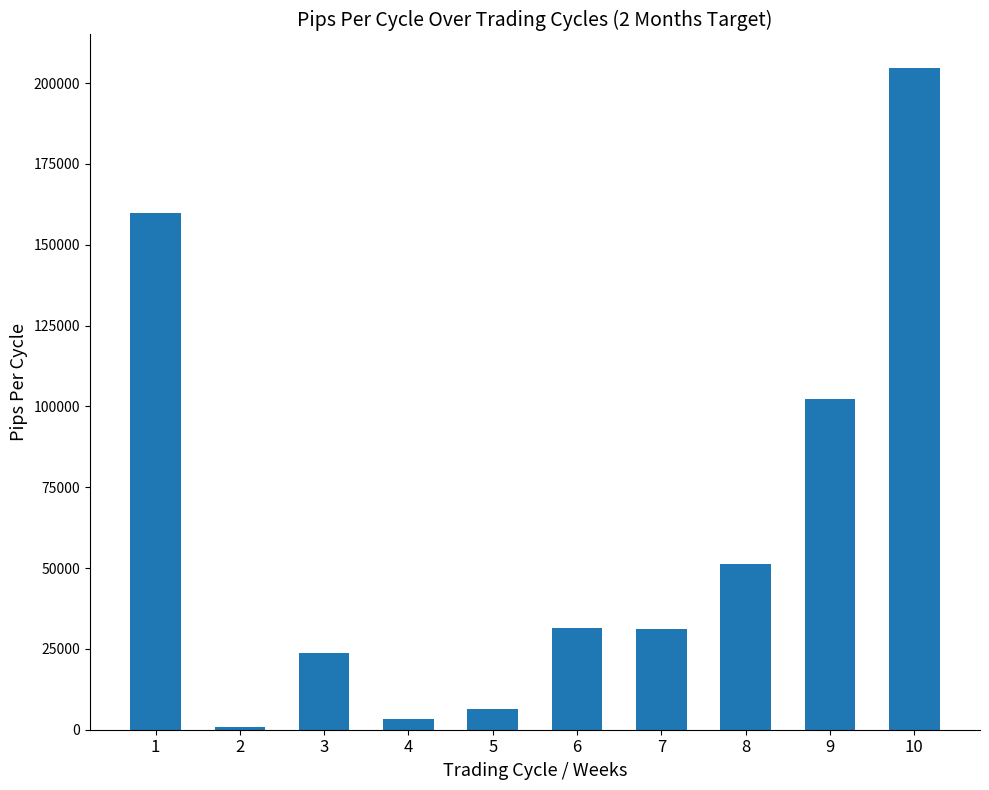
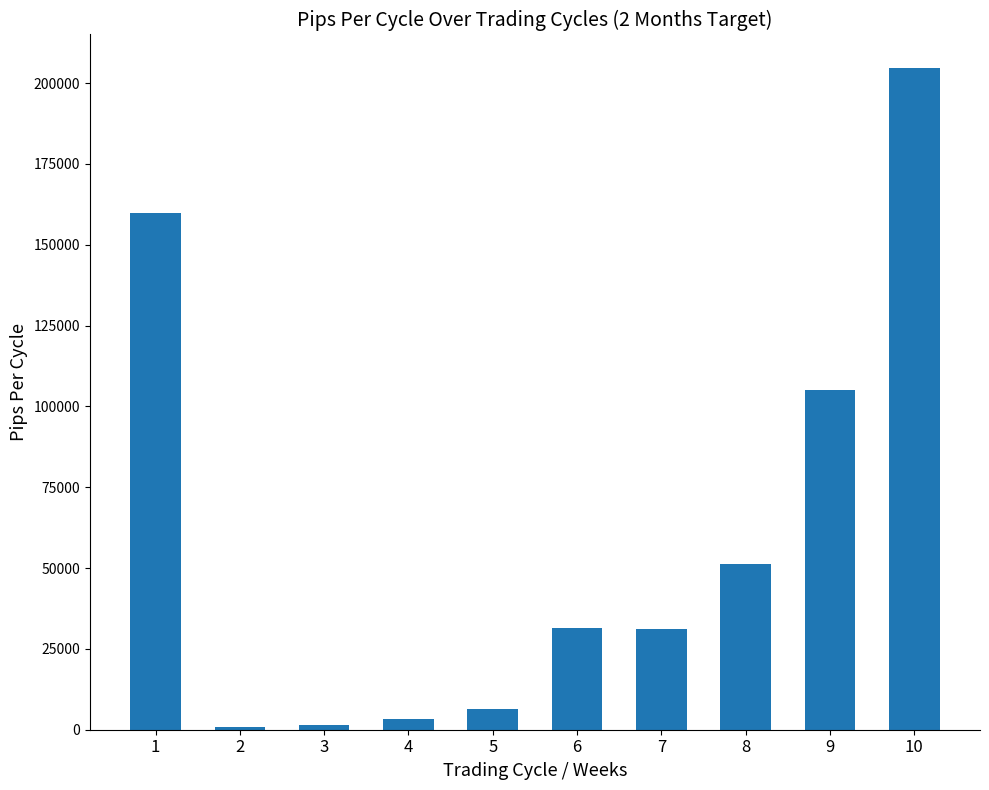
3: 24000 -> 2000
9: 102000 -> 105000
